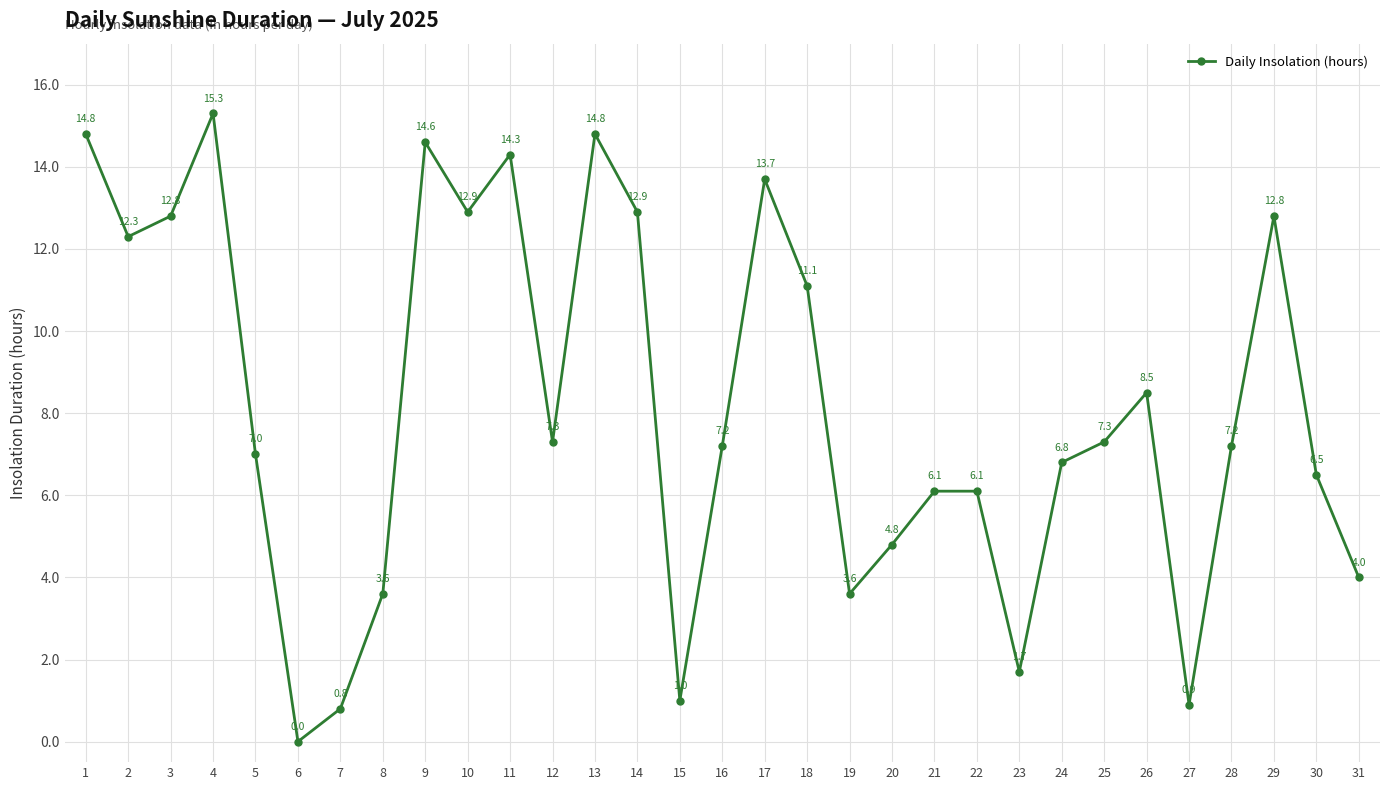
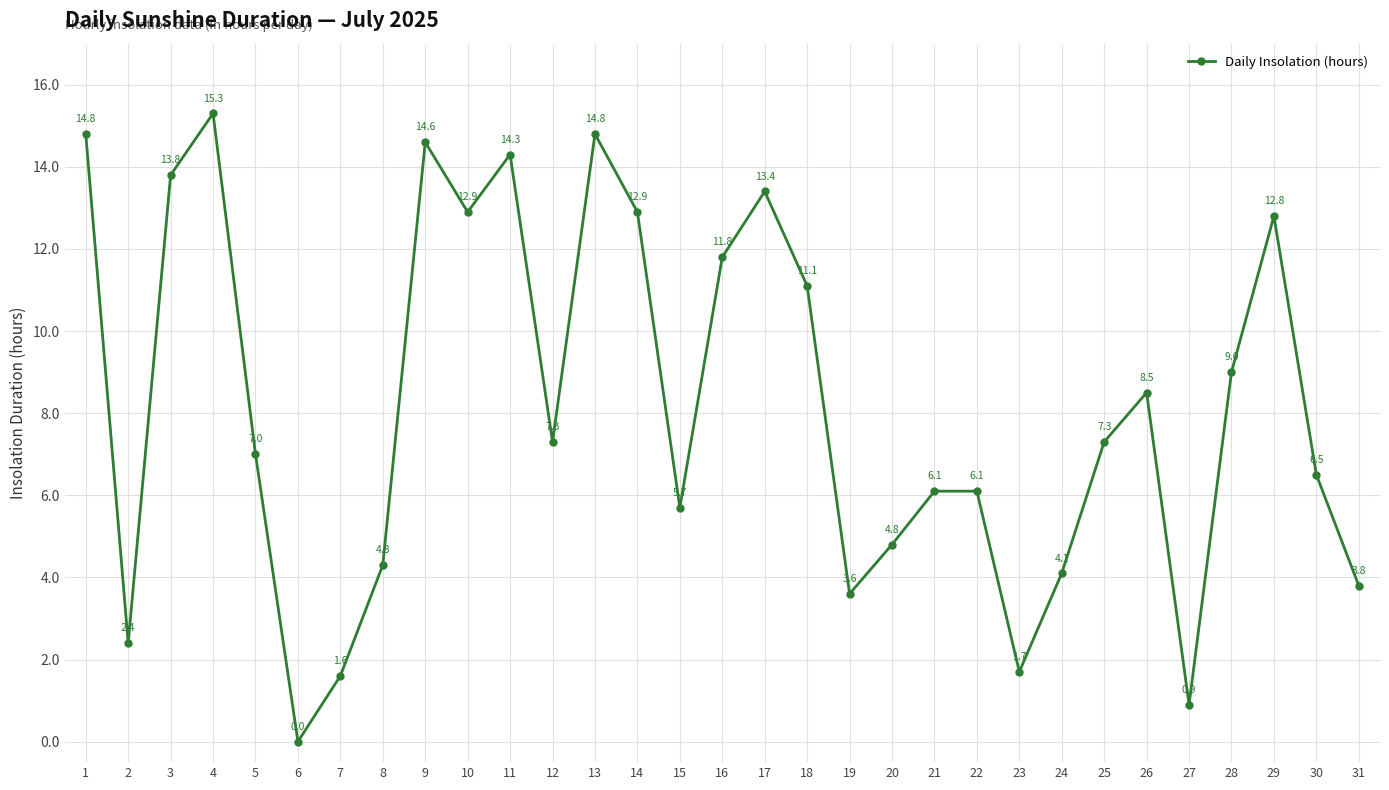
2: 12.3 -> 2.4
3: 12.8 -> 13.8
7: 0.8 -> 1.6
8: 3.6 -> 4.3
15: 1.0 -> 5.7
16: 7.2 -> 11.8
17: 13.7 -> 13.4
24: 6.8 -> 4.1
28: 7.2 -> 9.0
31: 4.0 -> 3.8
